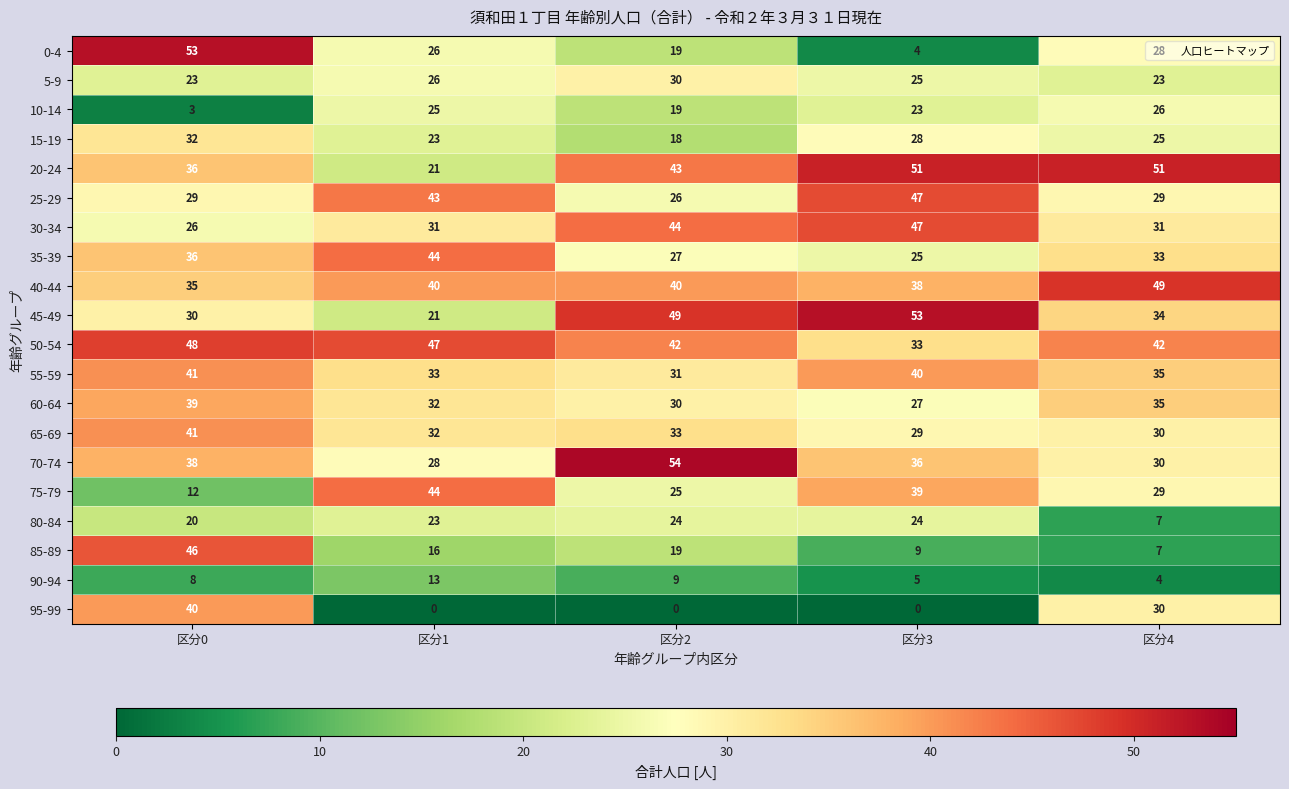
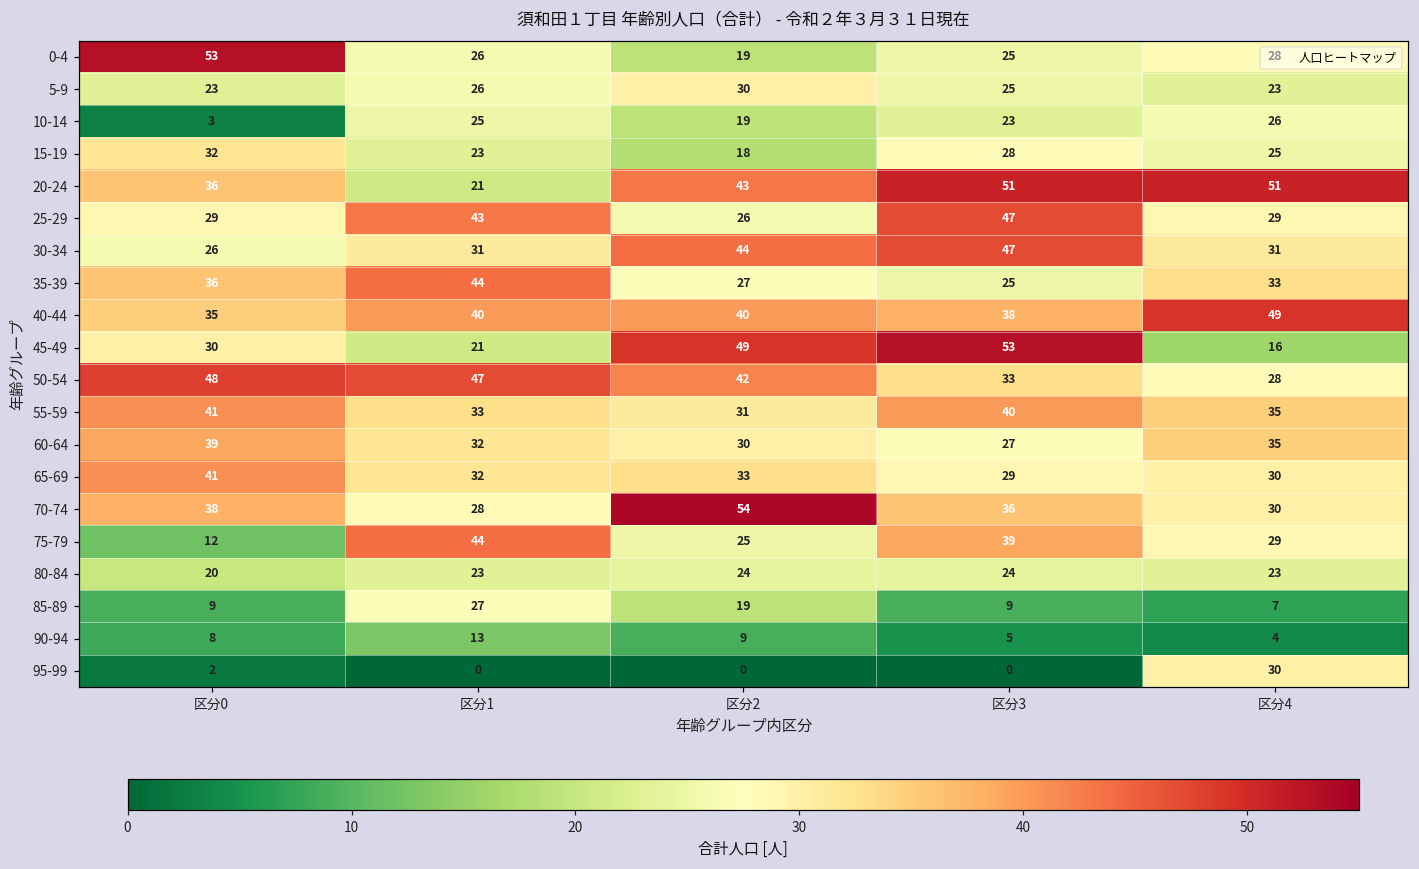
0-4, 区分3: 4 -> 25
45-49, 区分4: 34 -> 16
50-54, 区分4: 42 -> 28
80-84, 区分4: 7 -> 23
85-89, 区分0: 46 -> 9
85-89, 区分1: 16 -> 27
95-99, 区分0: 40 -> 2
